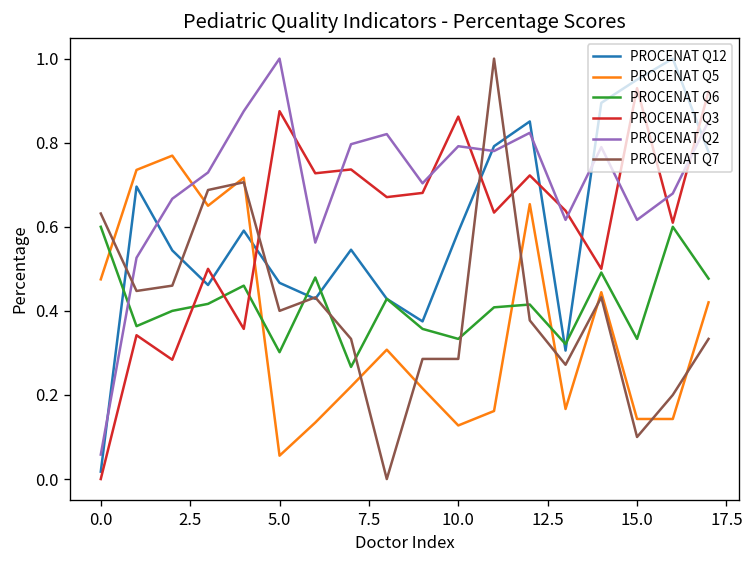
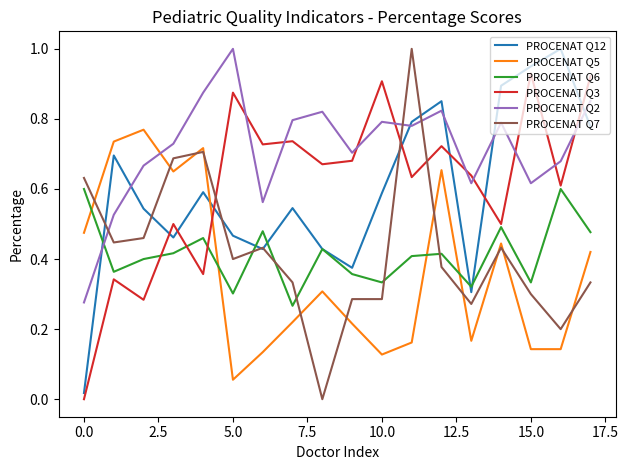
PROCENAT Q2, 0.0: 0.06 -> 0.28
PROCENAT Q3, 10.0: 0.86 -> 0.91
PROCENAT Q7, 15.0: 0.1 -> 0.3
